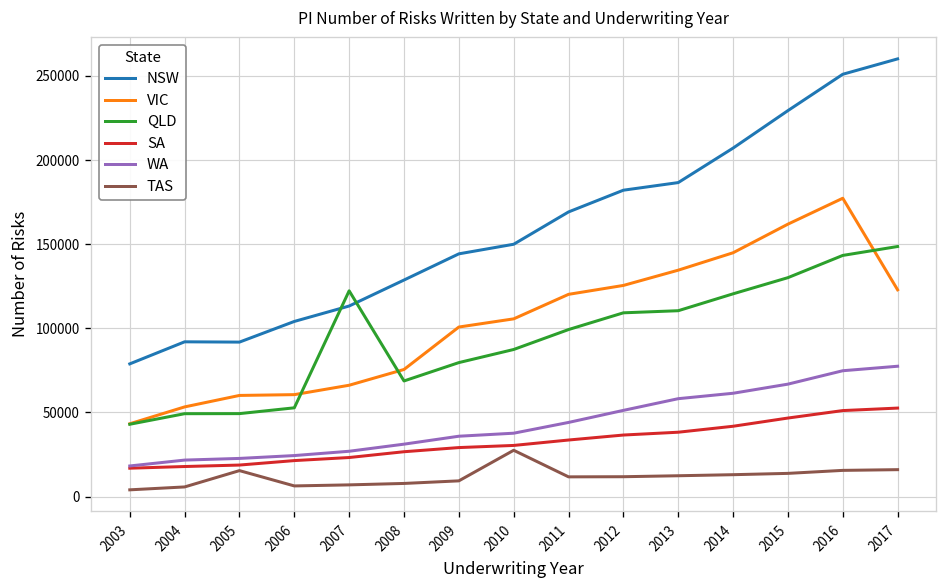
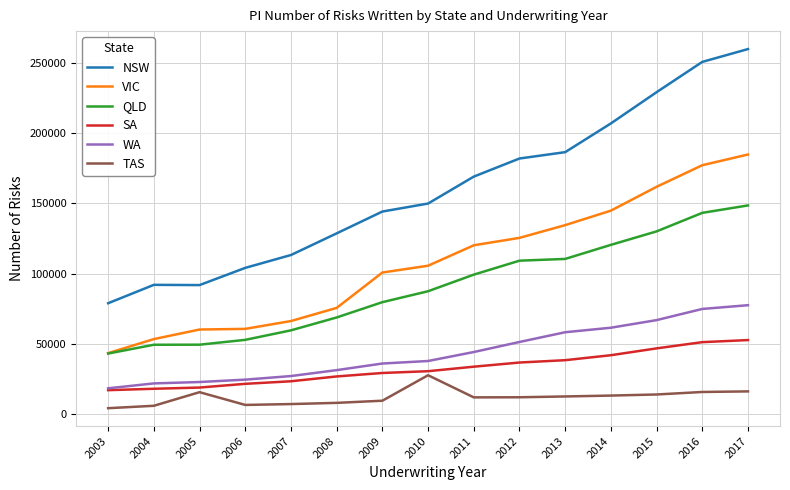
QLD, 2007: 122000 -> 60000
VIC, 2017: 123000 -> 185000
